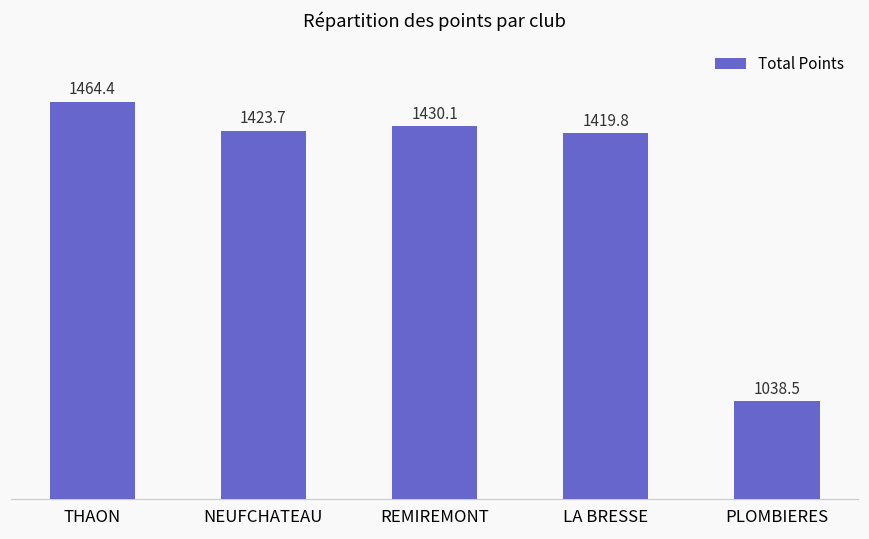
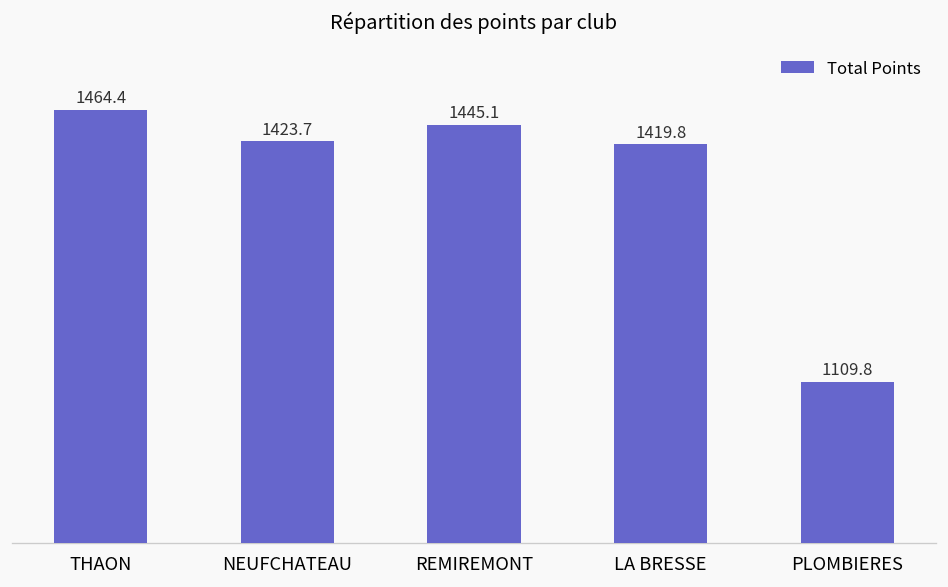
REMIREMONT: 1430.1 -> 1445.1
PLOMBIERES: 1038.5 -> 1109.8
